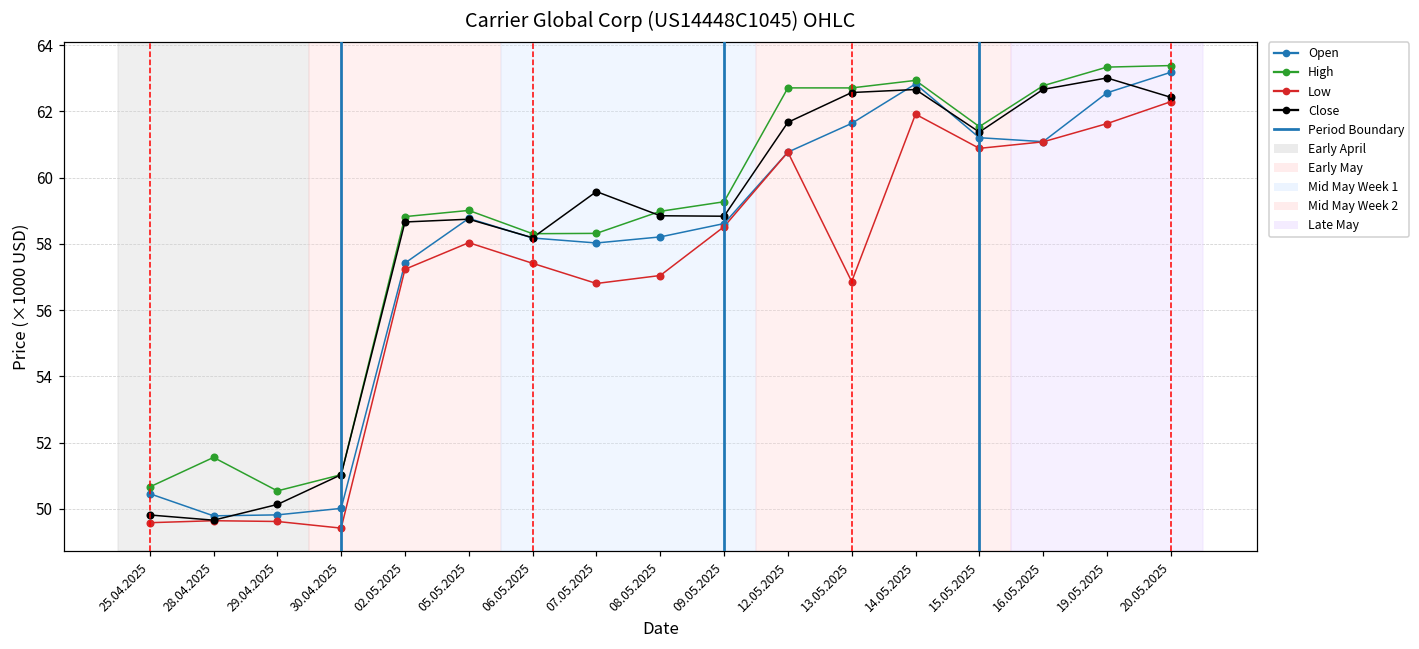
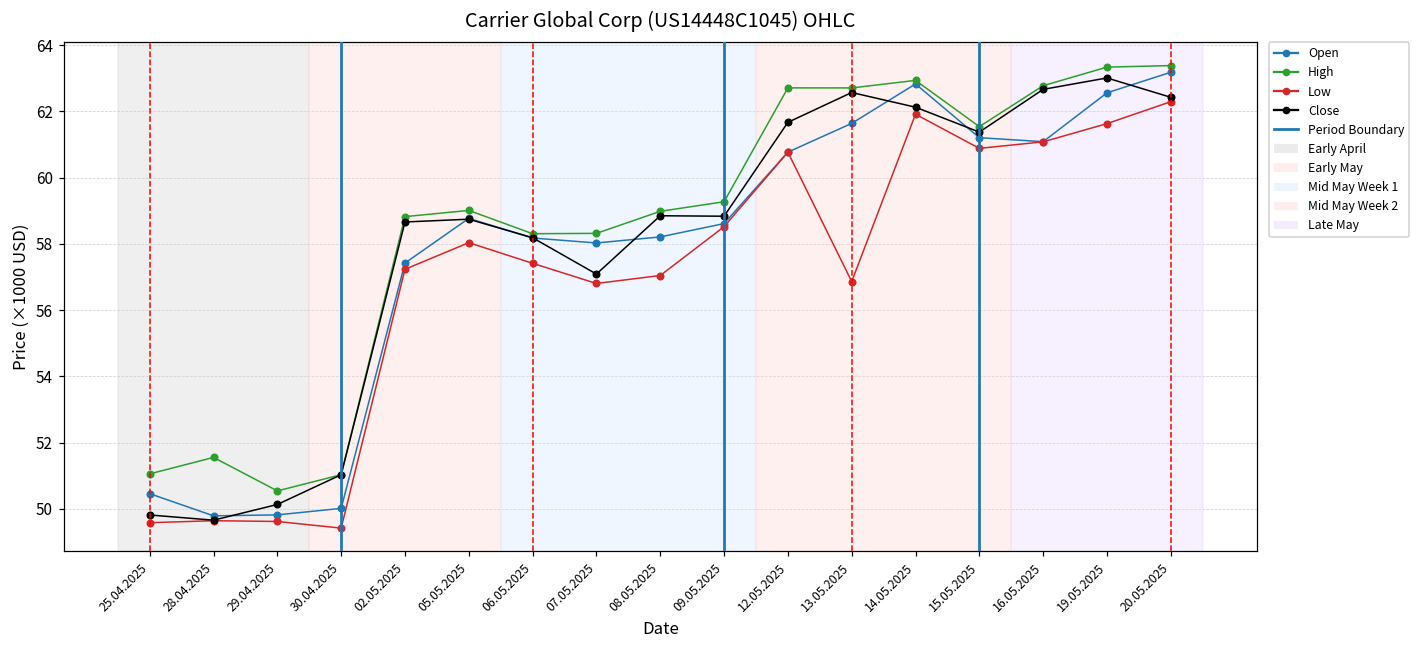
High, 25.04.2025: 50.7 -> 51.1
Close, 07.05.2025: 59.6 -> 57.1
Close, 14.05.2025: 62.7 -> 62.1
